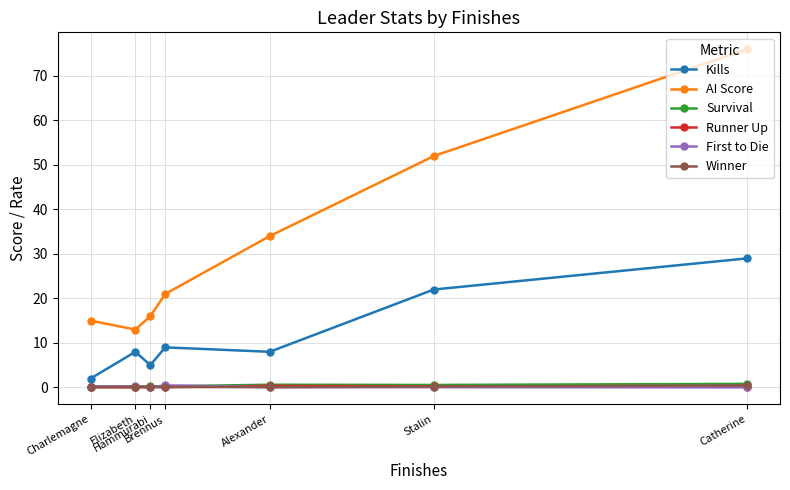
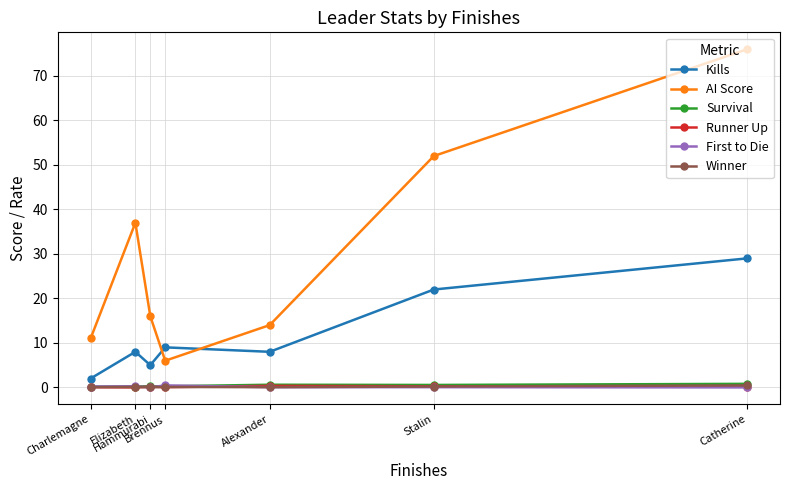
AI Score, Charlemagne: 15 -> 11
AI Score, Elizabeth: 13 -> 37
AI Score, Brennus: 21 -> 6
AI Score, Alexander: 34 -> 14
